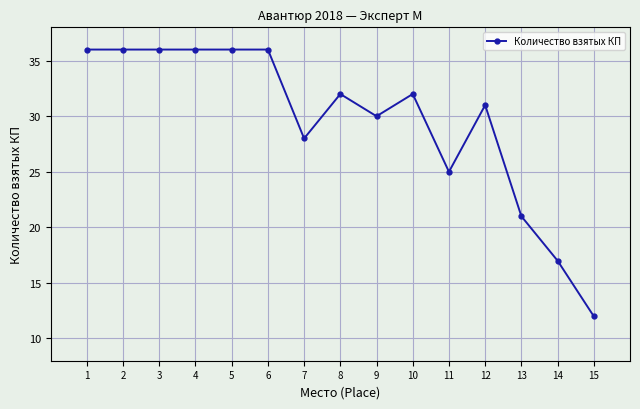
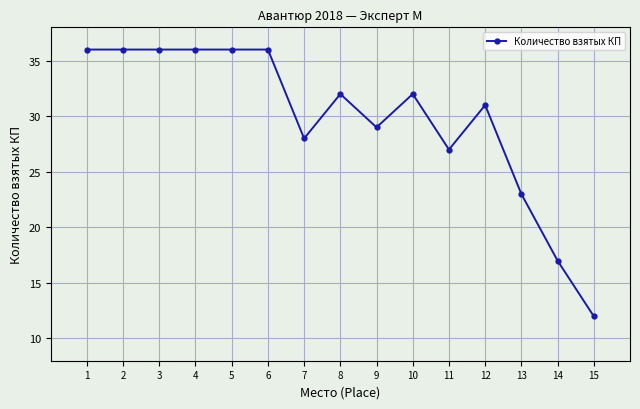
9: 30 -> 29
11: 25 -> 27
13: 21 -> 23
